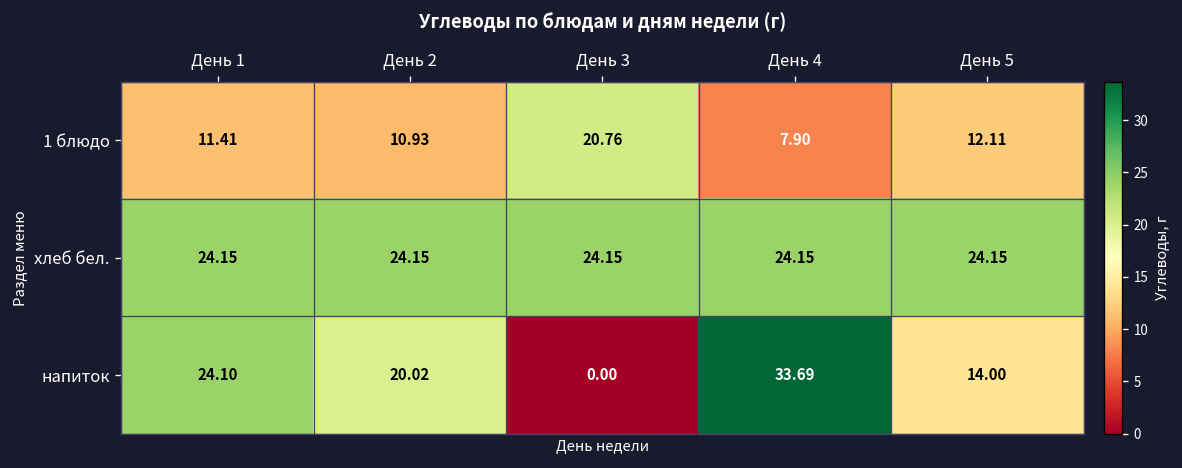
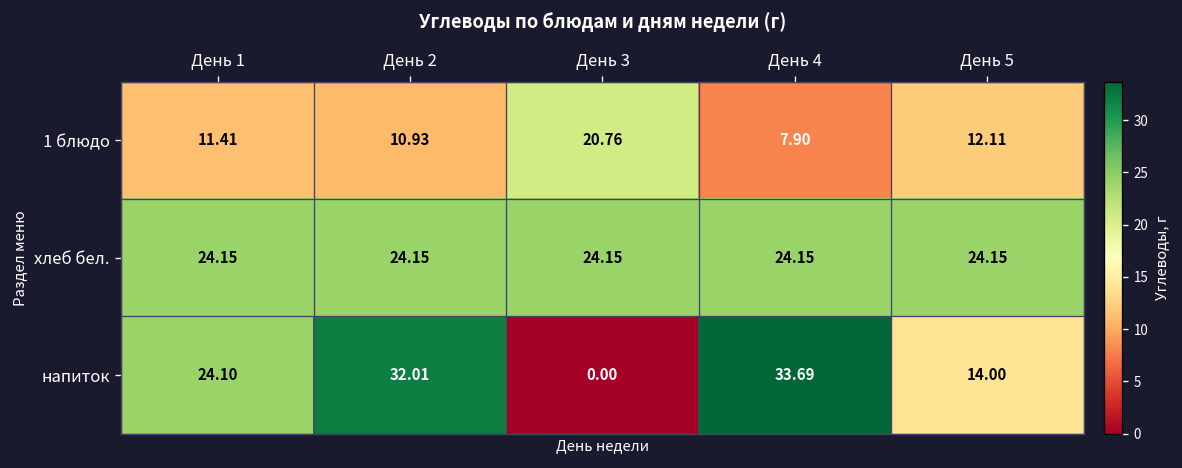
напиток, День 2: 20.02 -> 32.01
